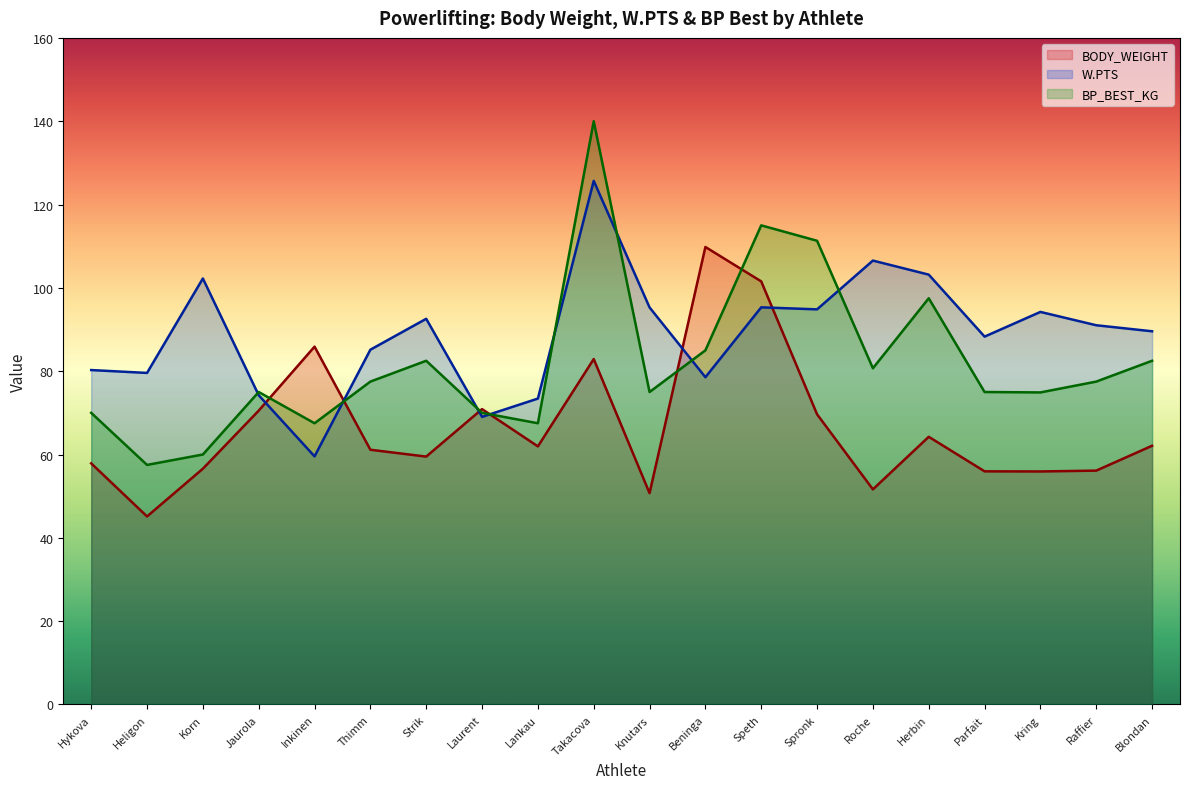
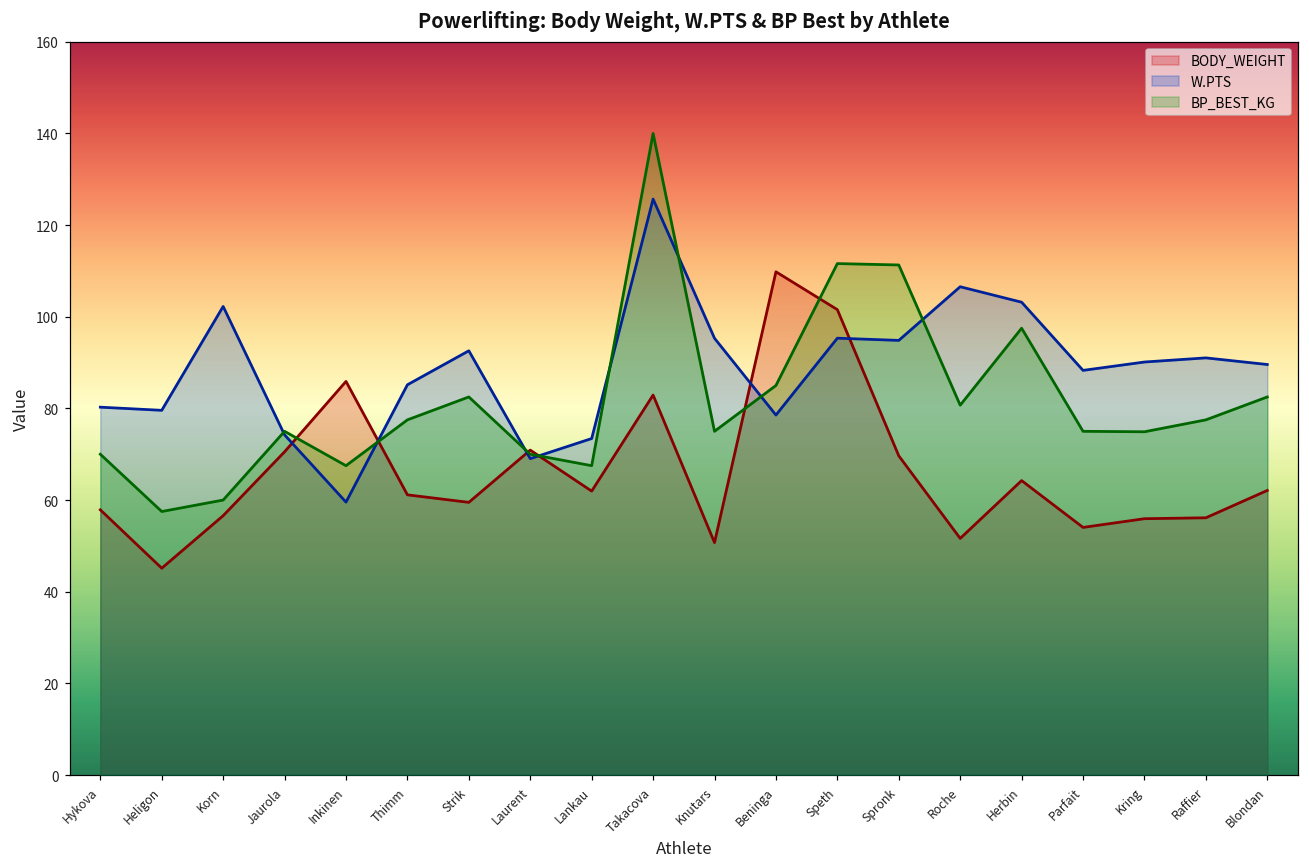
BP_BEST_KG, Speth: 115 -> 112
BODY_WEIGHT, Parfait: 56 -> 54
W.PTS, Kring: 94 -> 90
